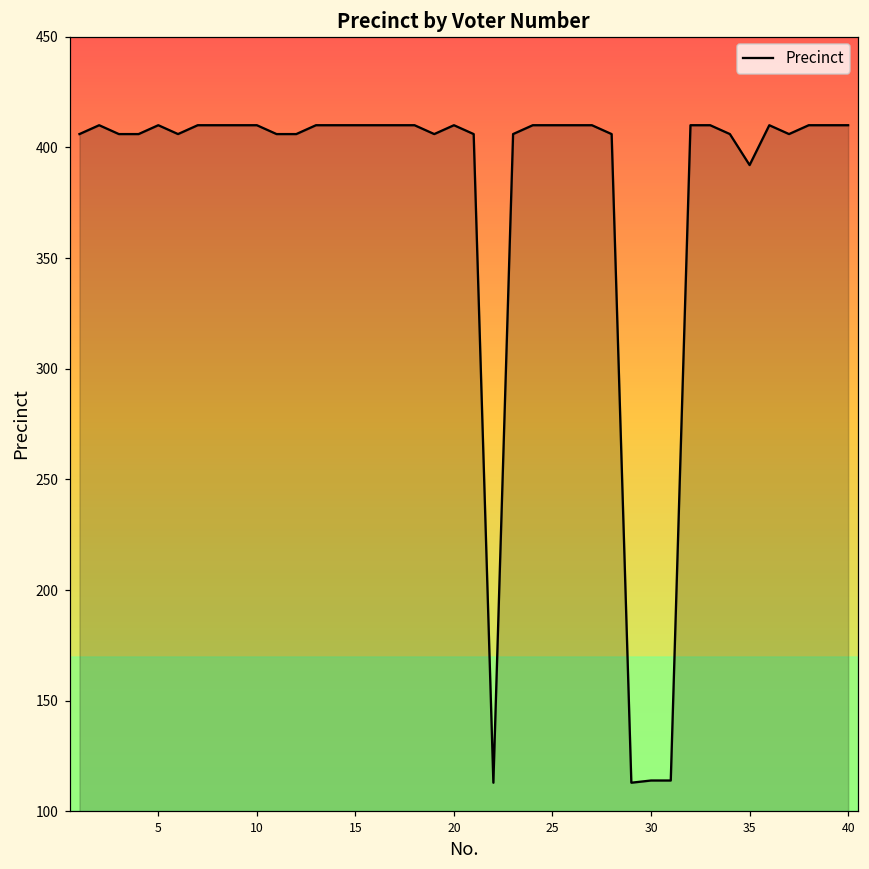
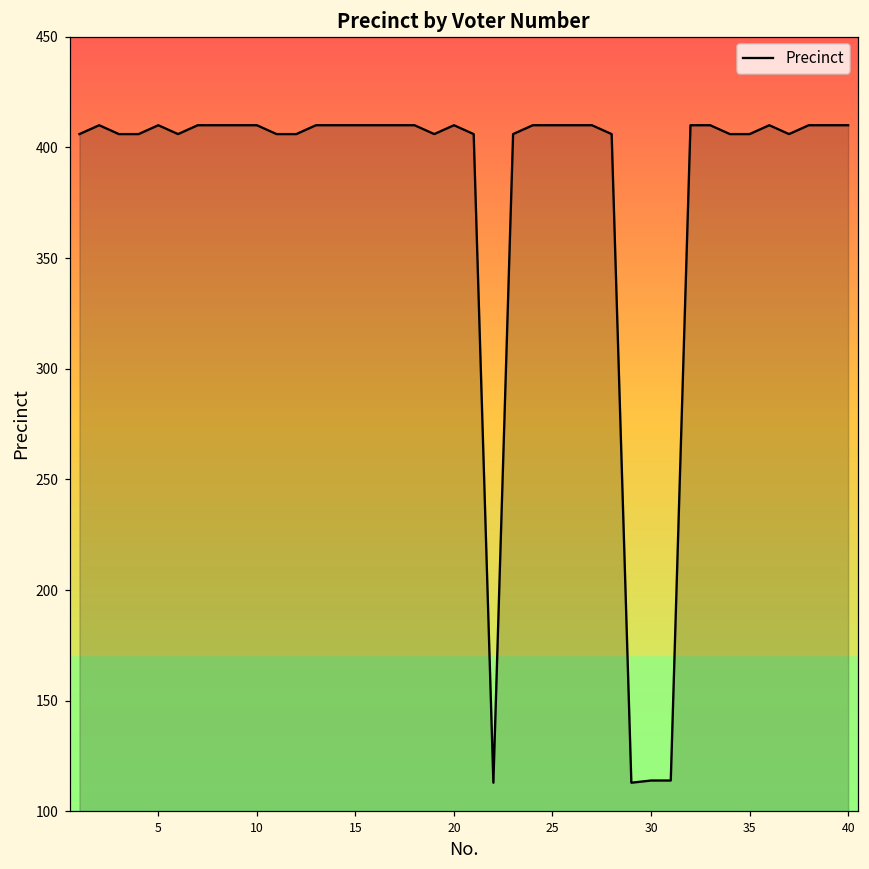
35: 392 -> 406
